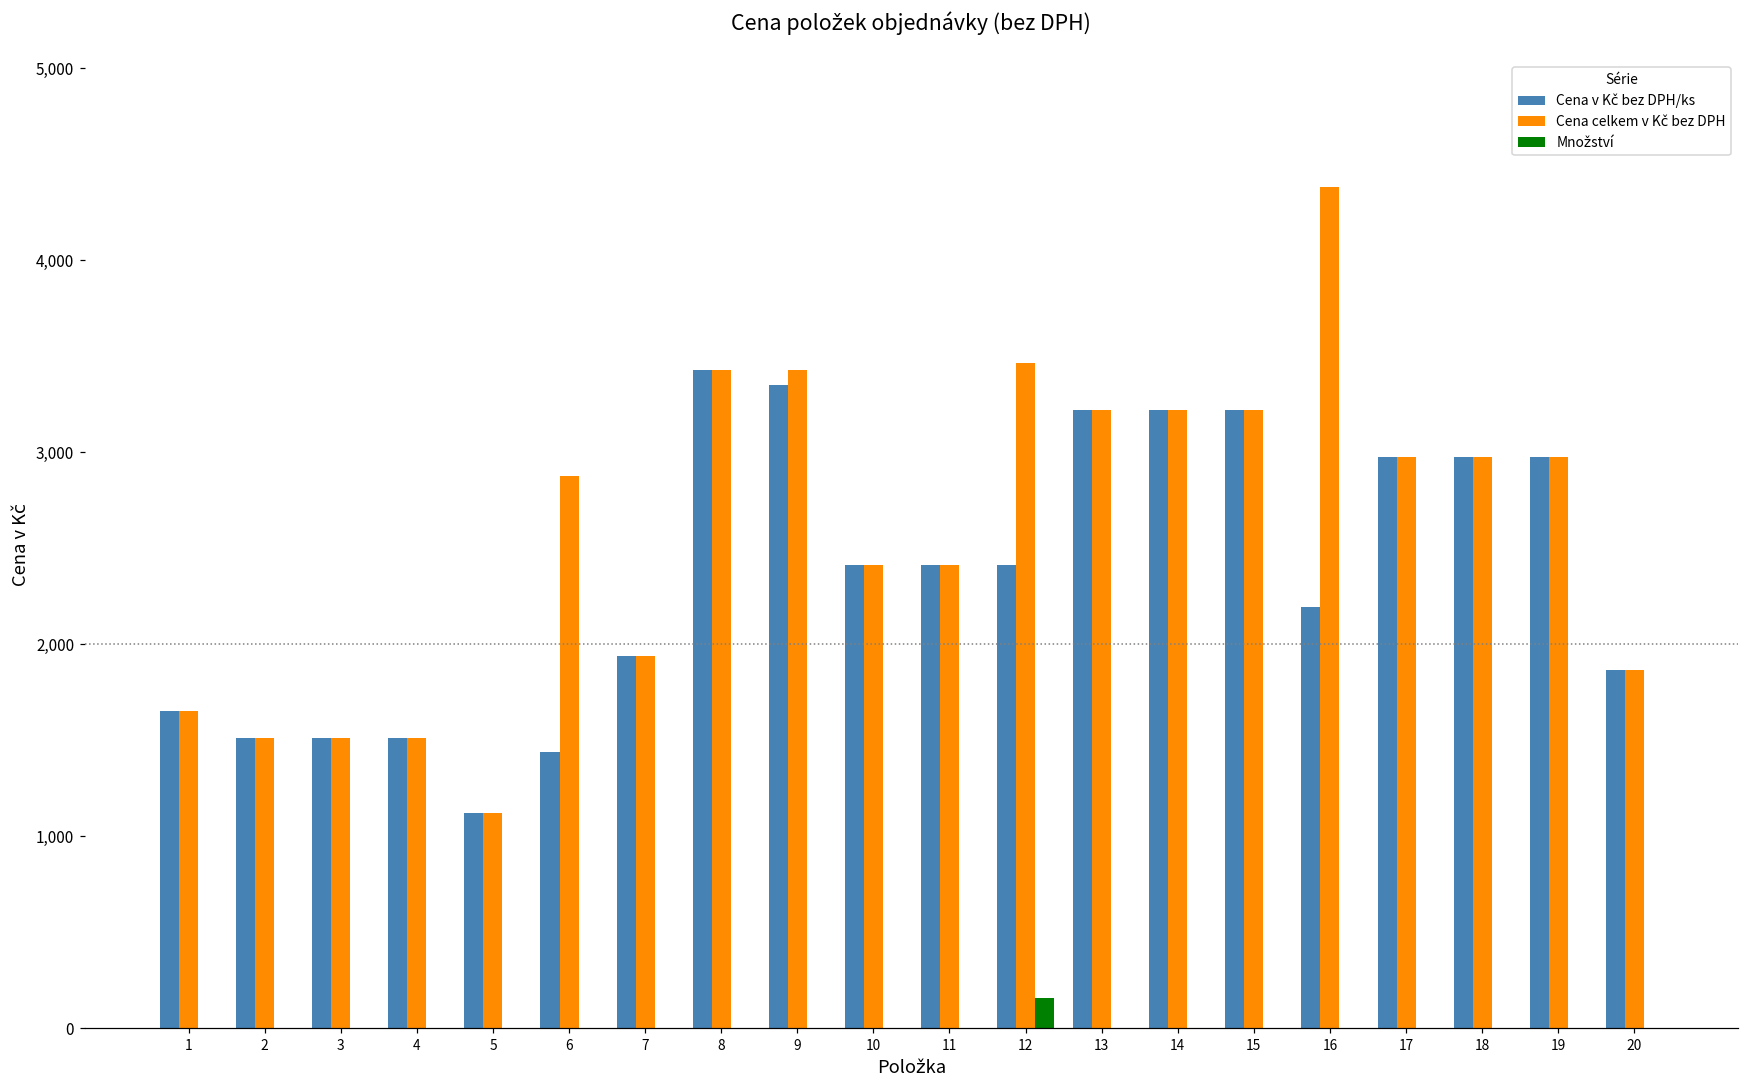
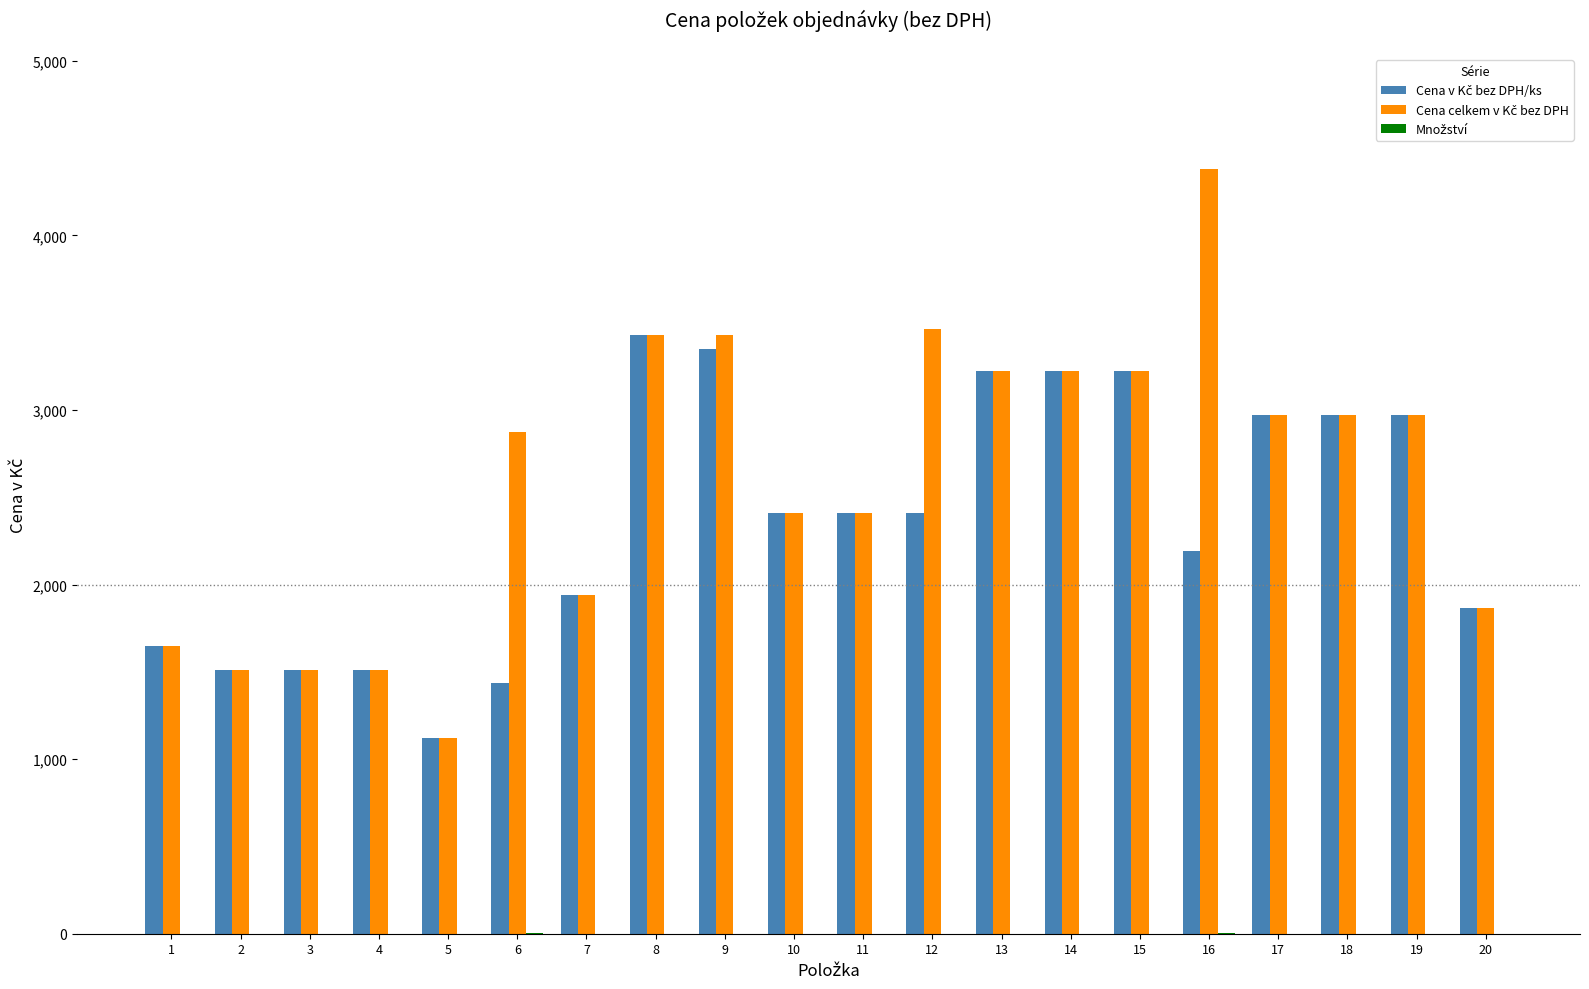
Množství, 12: 160 -> 0
